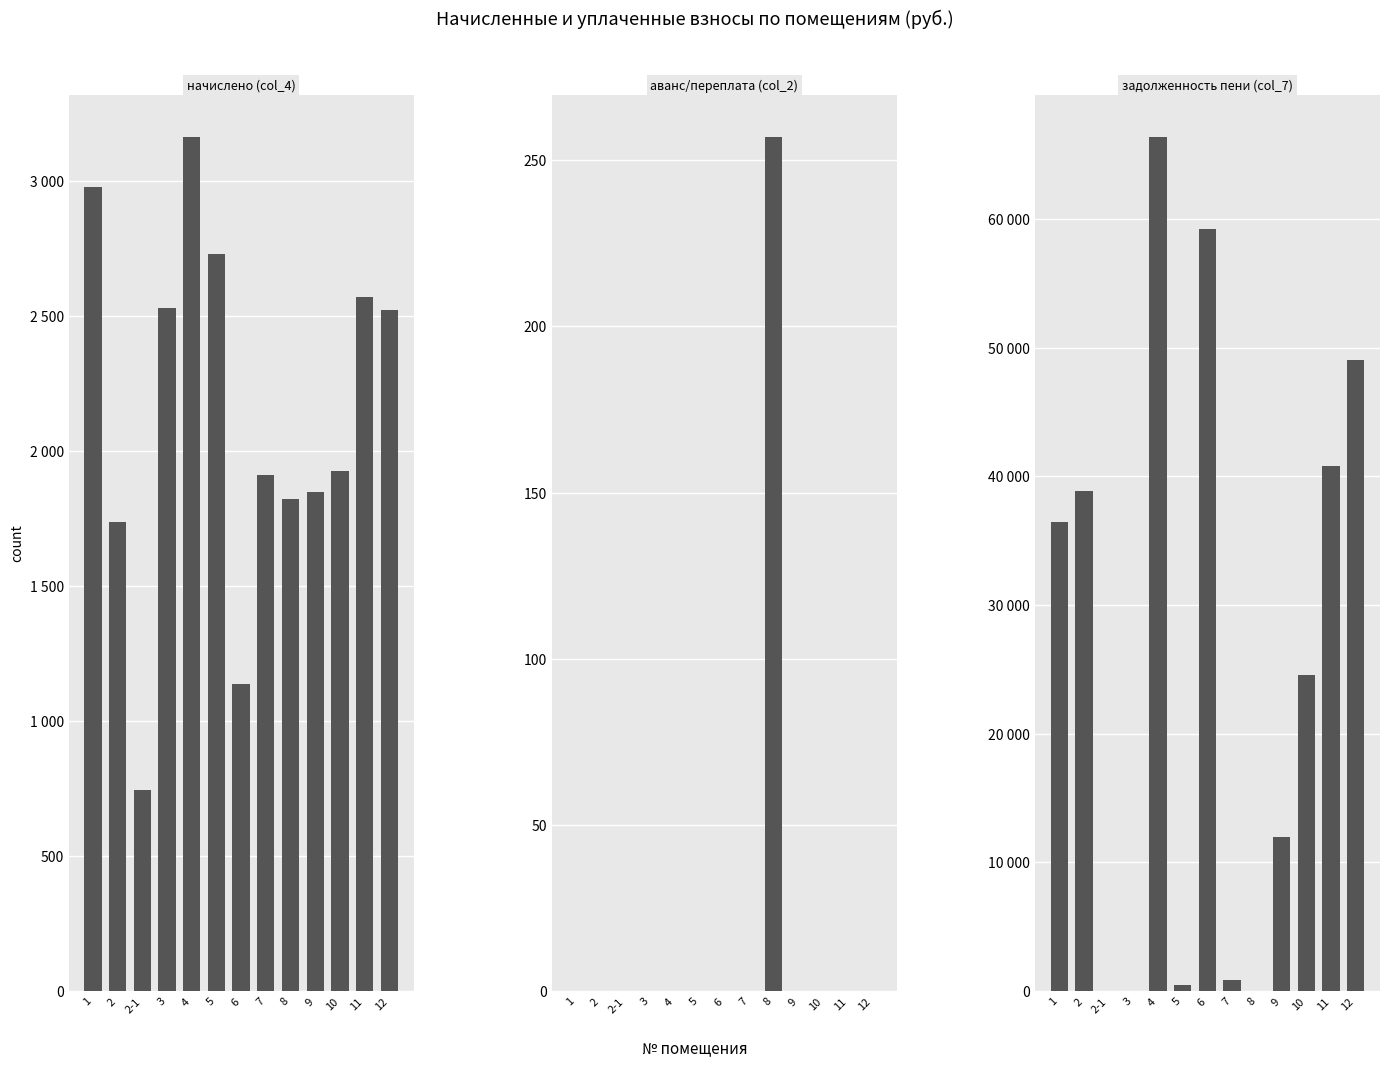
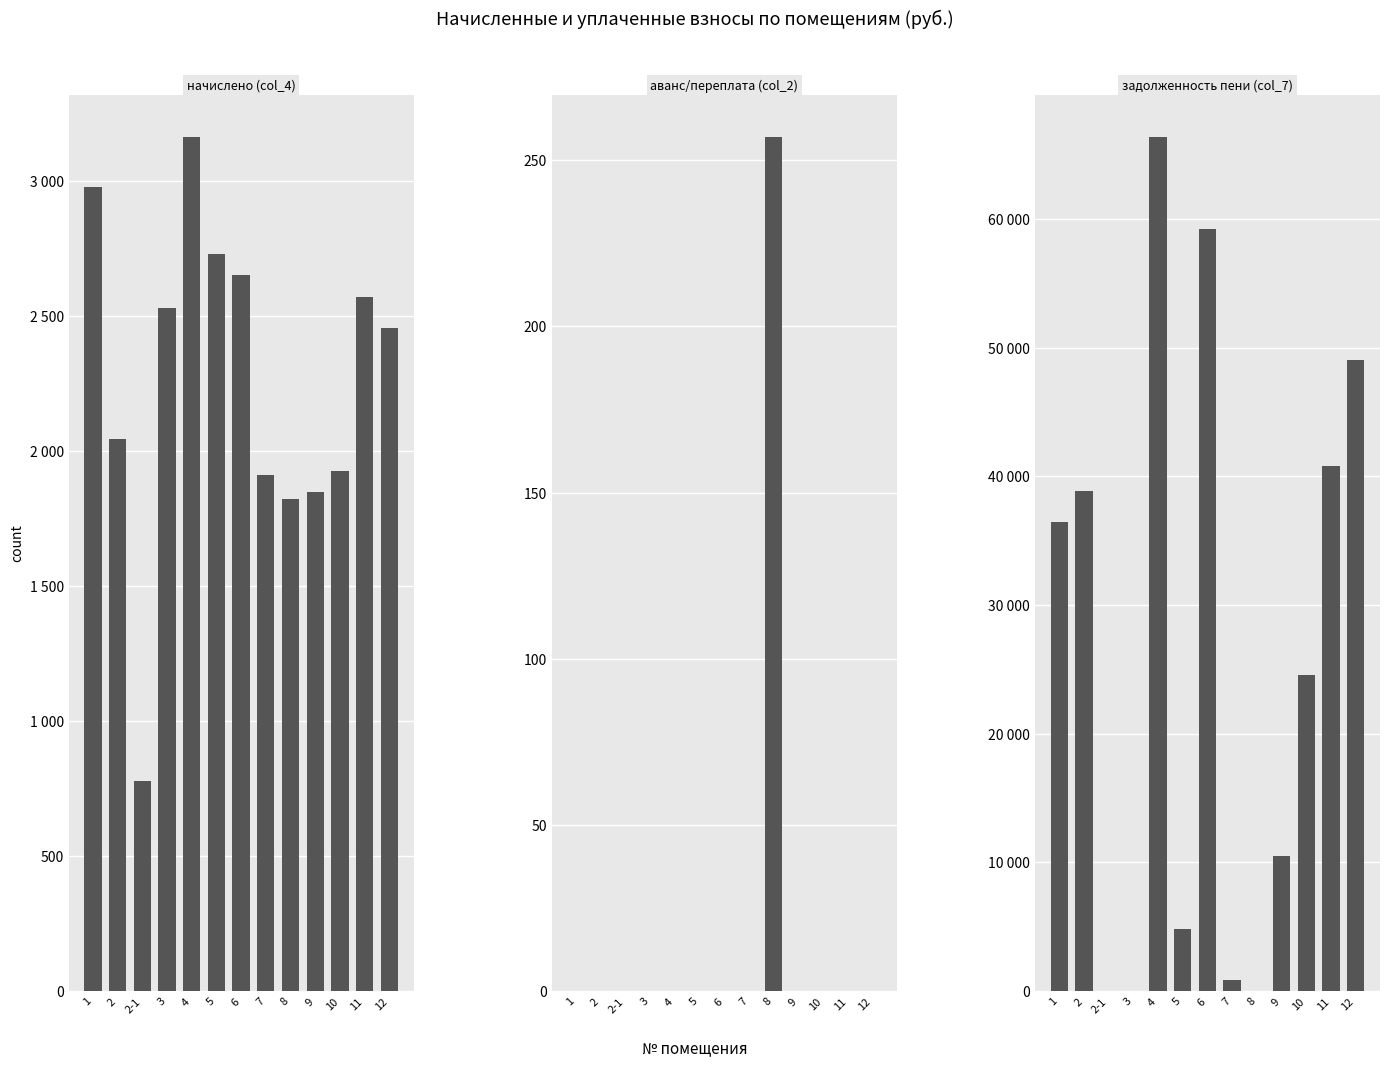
начислено (col_4), 2: 1740 -> 2040
начислено (col_4), 2-1: 740 -> 780
начислено (col_4), 6: 1140 -> 2650
начислено (col_4), 12: 2520 -> 2450
задолженность пени (col_7), 5: 400 -> 4800
задолженность пени (col_7), 9: 12000 -> 10500
